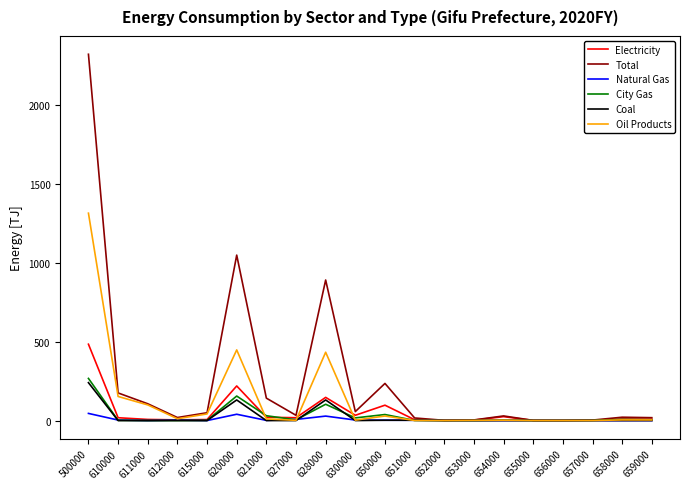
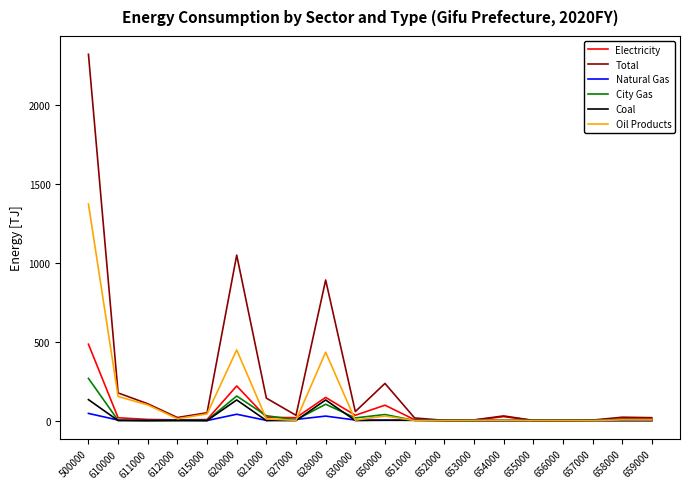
Coal, 500000: 240 -> 130
Oil Products, 500000: 1320 -> 1370
